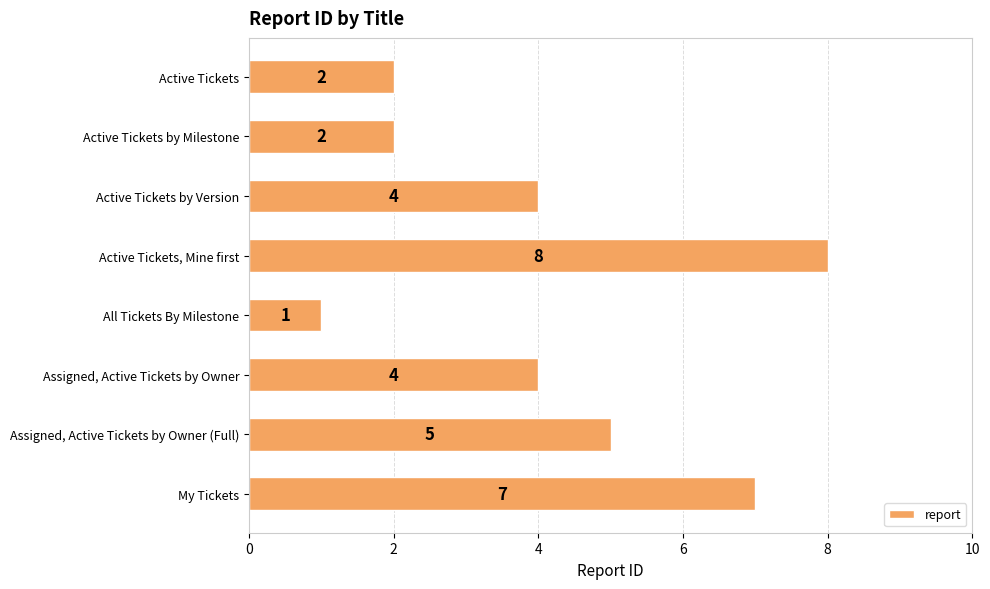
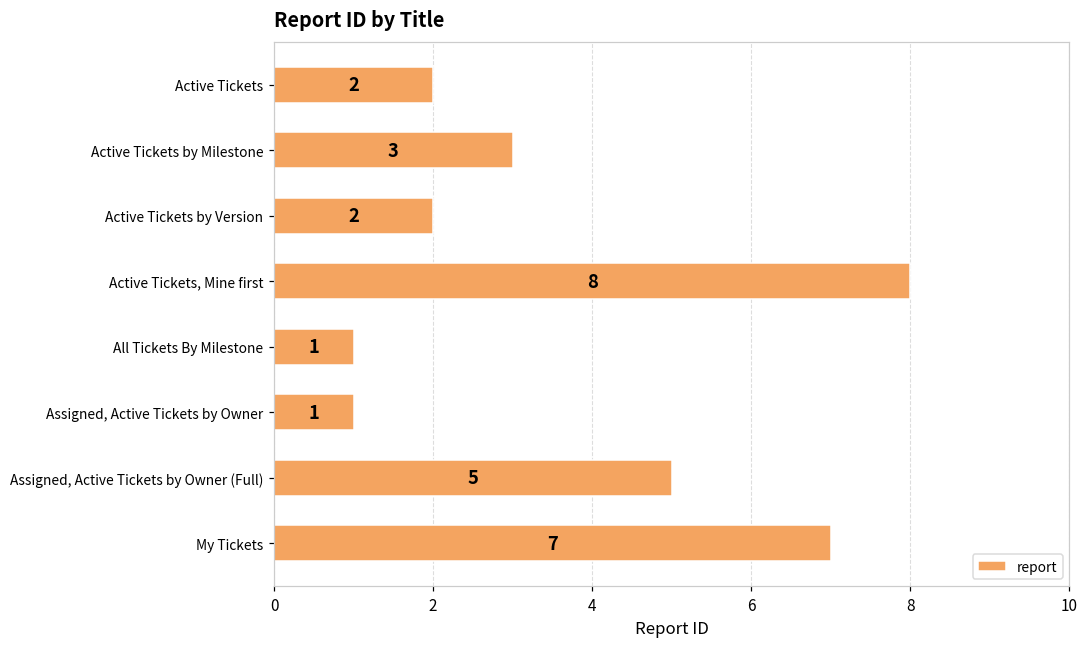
Active Tickets by Milestone: 2 -> 3
Active Tickets by Version: 4 -> 2
Assigned, Active Tickets by Owner: 4 -> 1
